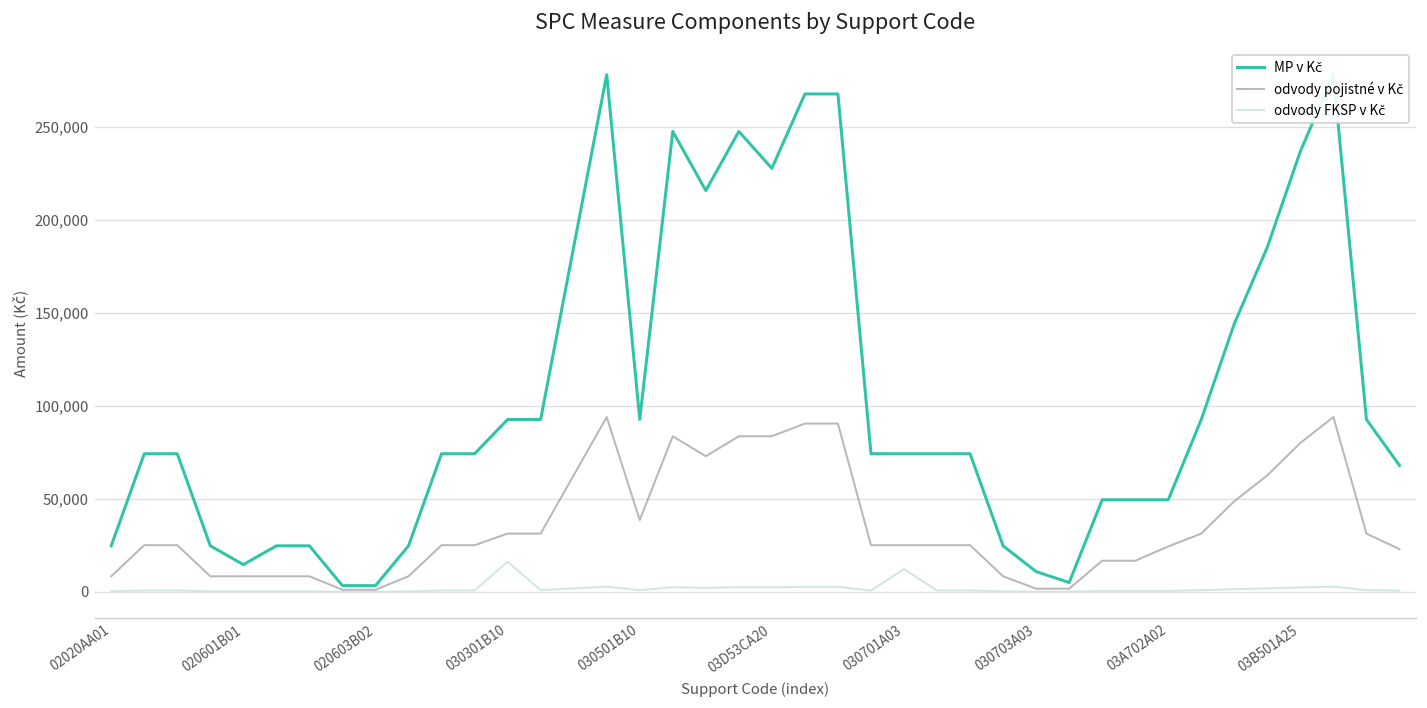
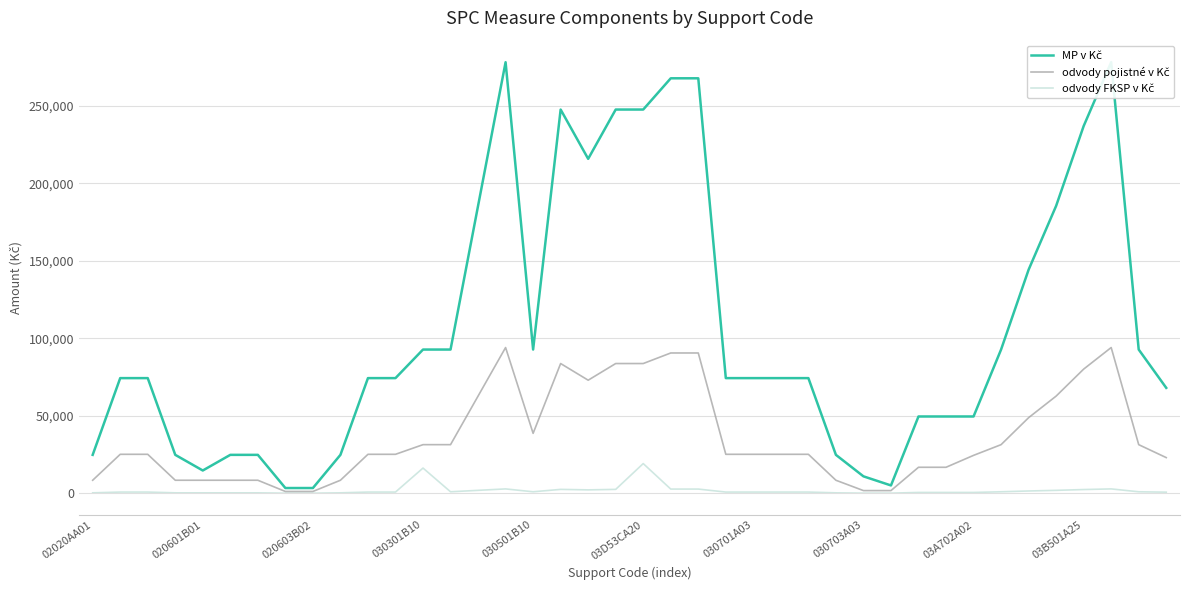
MP v Kč, 03D53CA20: 228,000 -> 248,000
odvody FKSP v Kč, 03D53CA20: 2,000 -> 19,000
odvody FKSP v Kč, 030701A03: 12,000 -> 1,000
